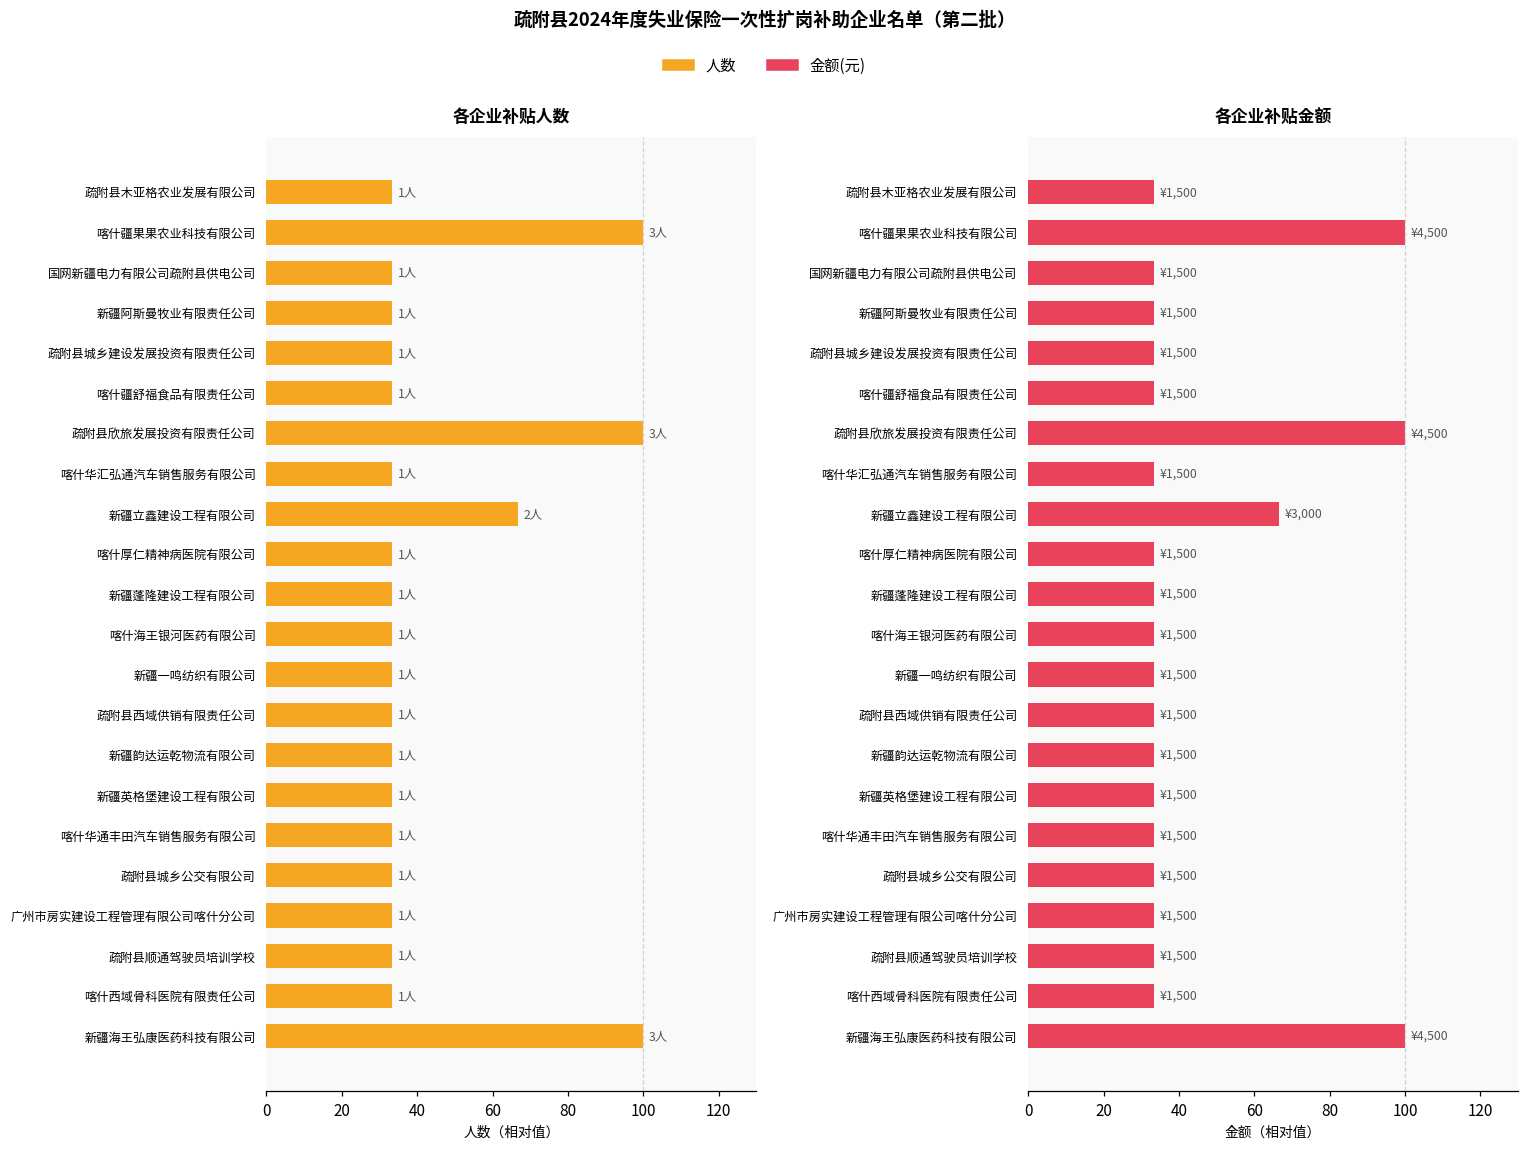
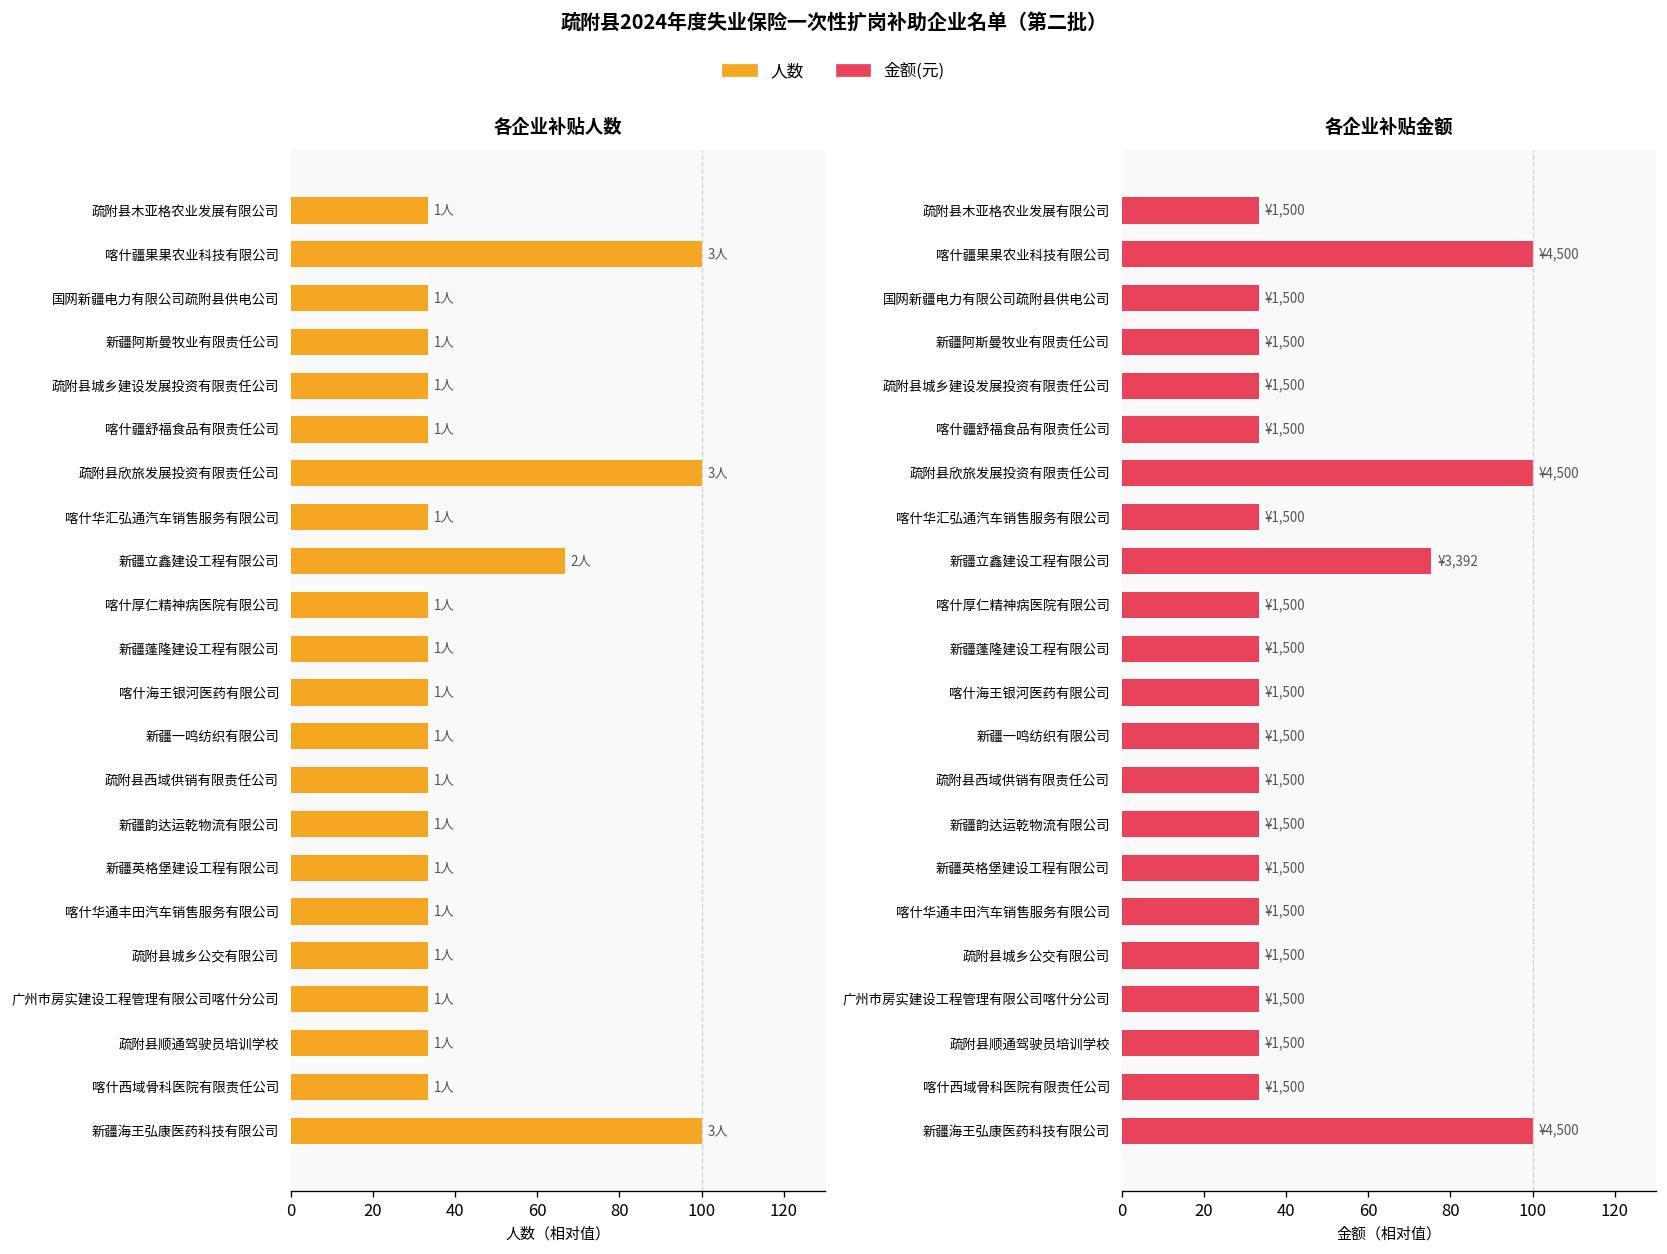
各企业补贴金额, 新疆立鑫建设工程有限公司: ¥3,000 -> ¥3,392
